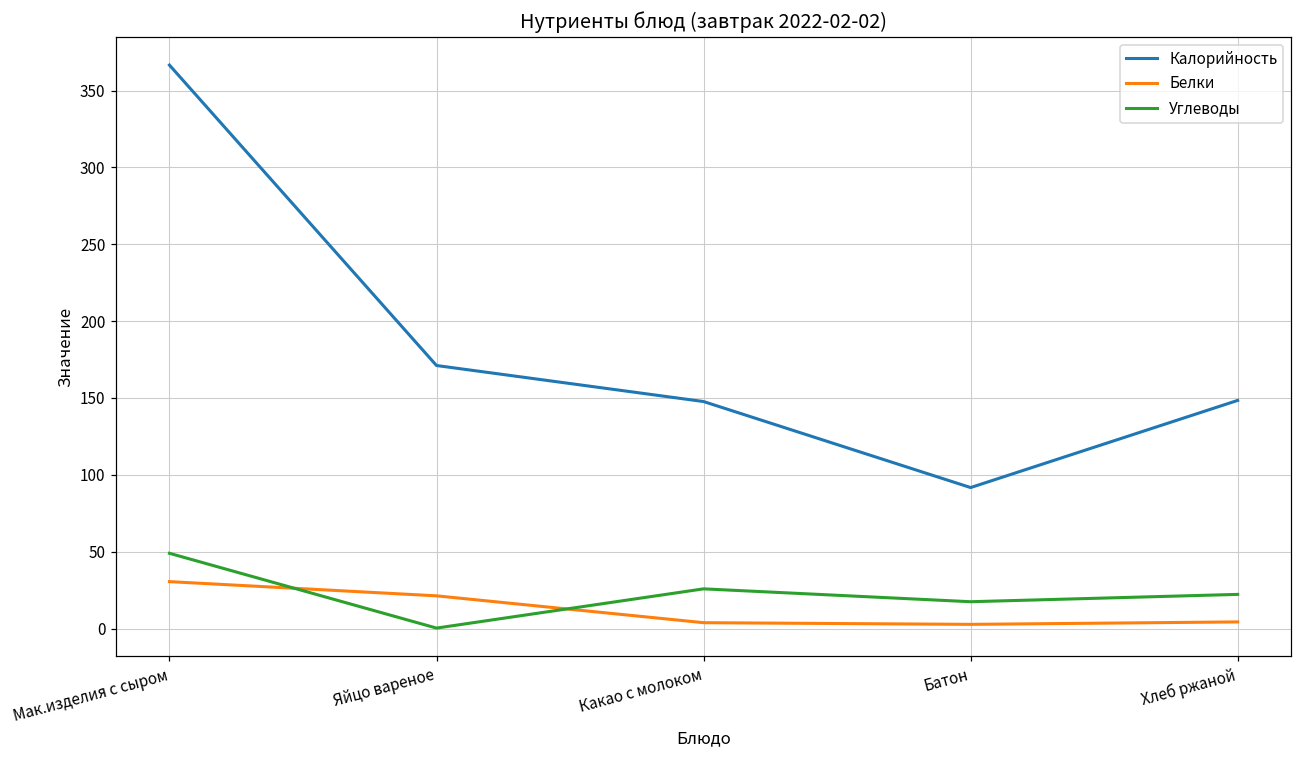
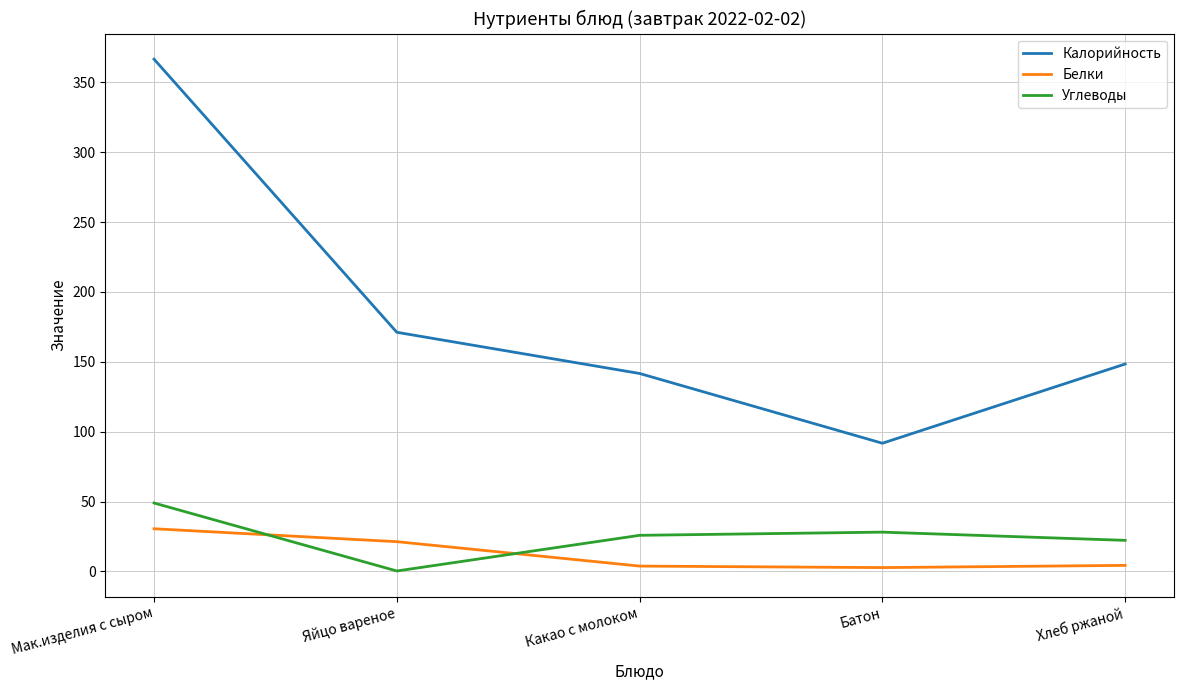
Калорийность, Какао с молоком: 148 -> 142
Углеводы, Батон: 17 -> 28
